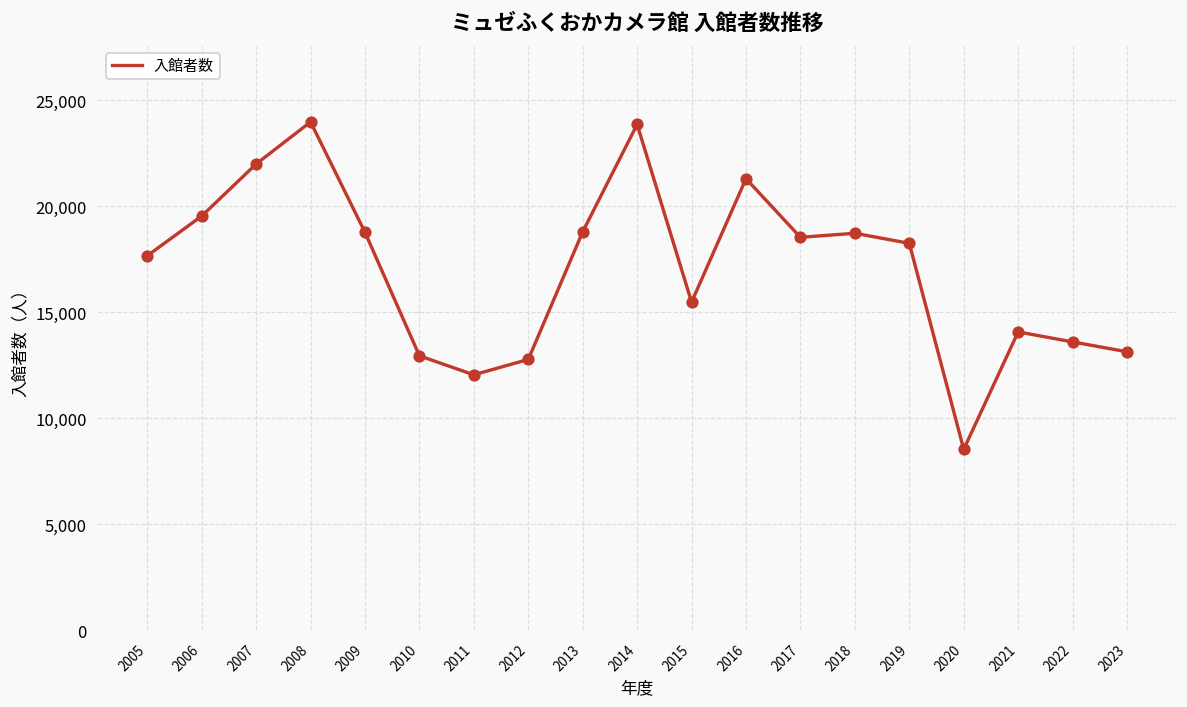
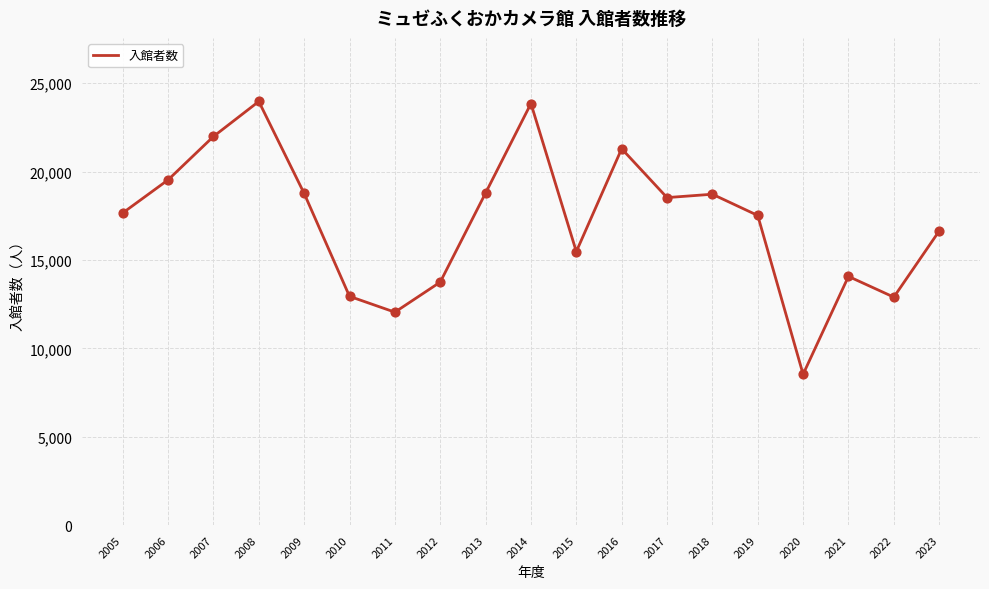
2012: 12,800 -> 13,700
2019: 18,200 -> 17,500
2022: 13,600 -> 12,900
2023: 13,100 -> 16,600
